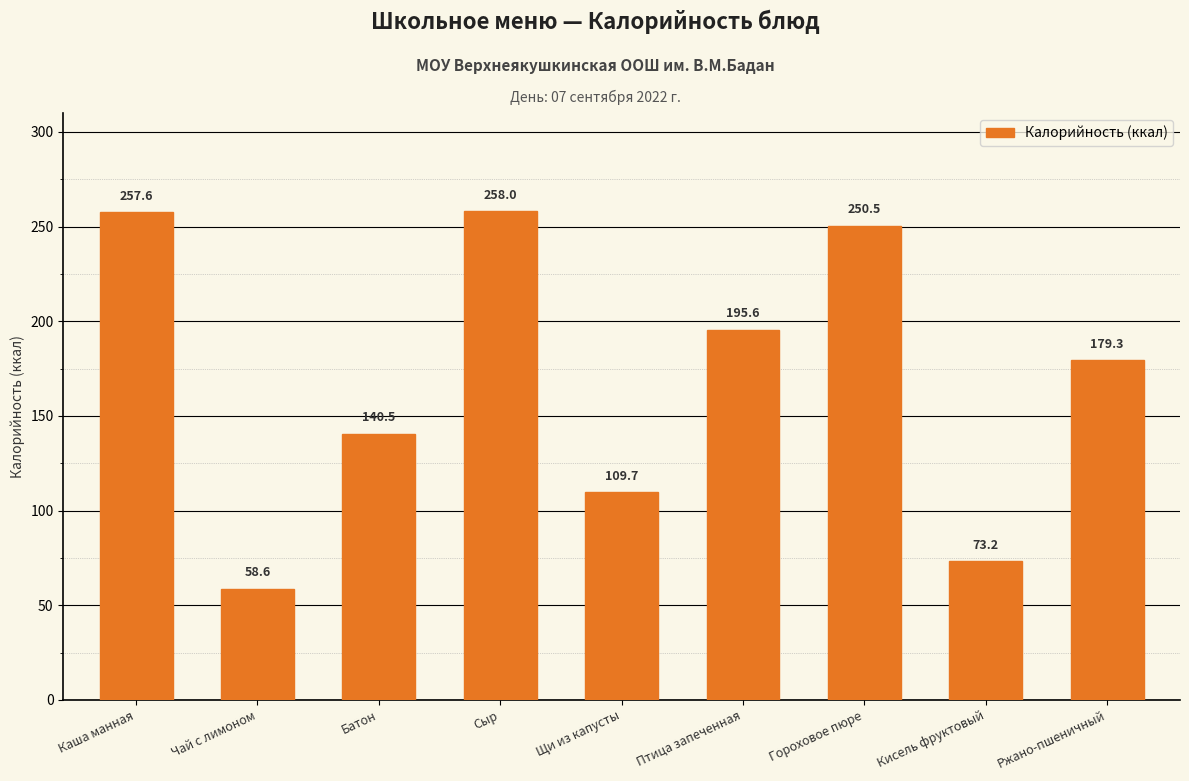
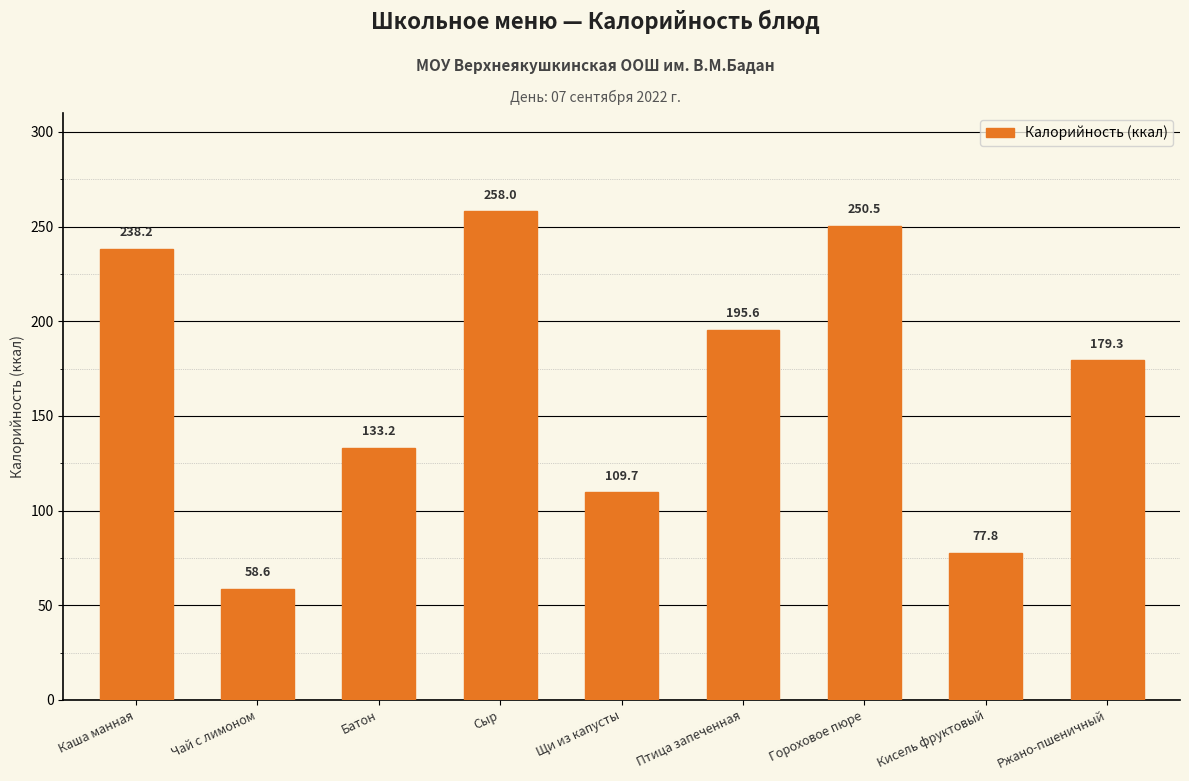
Каша манная: 257.6 -> 238.2
Батон: 140.5 -> 133.2
Кисель фруктовый: 73.2 -> 77.8
